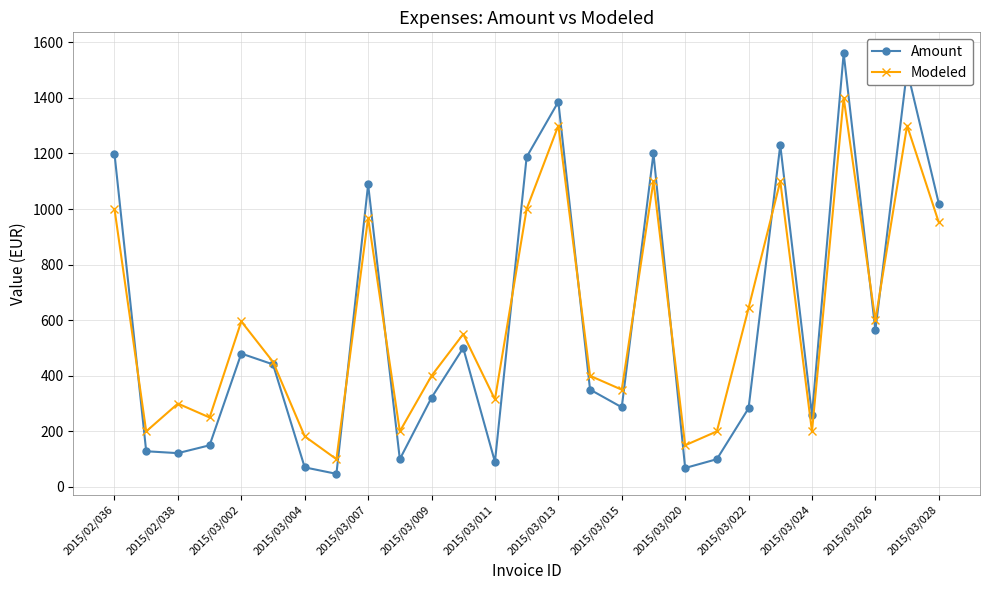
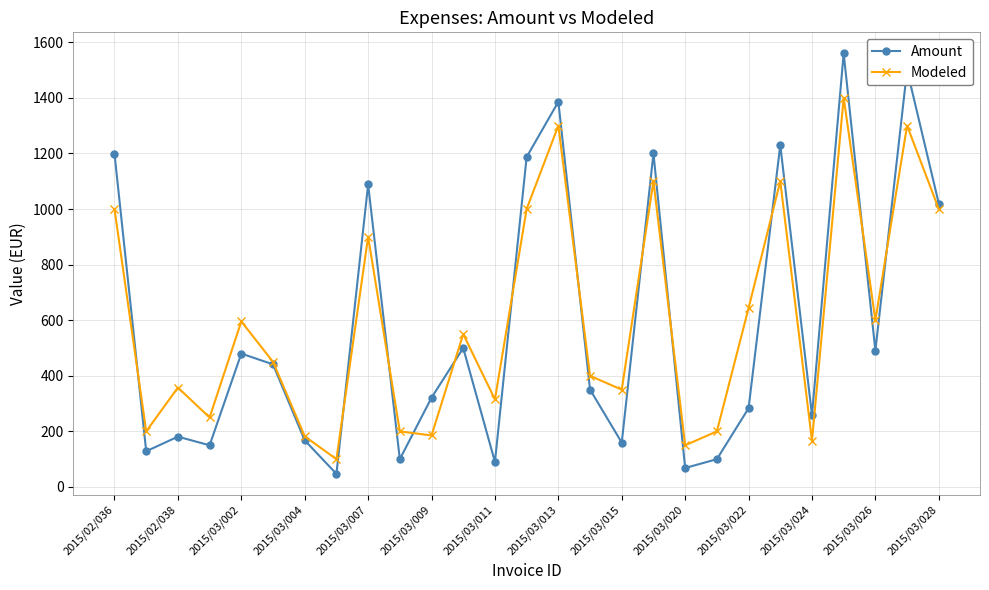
Amount, 2015/02/038: 120 -> 180
Modeled, 2015/02/038: 300 -> 360
Amount, 2015/03/004: 70 -> 170
Modeled, 2015/03/007: 970 -> 900
Modeled, 2015/03/009: 400 -> 190
Amount, 2015/03/015: 290 -> 160
Modeled, 2015/03/024: 200 -> 170
Amount, 2015/03/026: 560 -> 490
Modeled, 2015/03/028: 950 -> 1000
